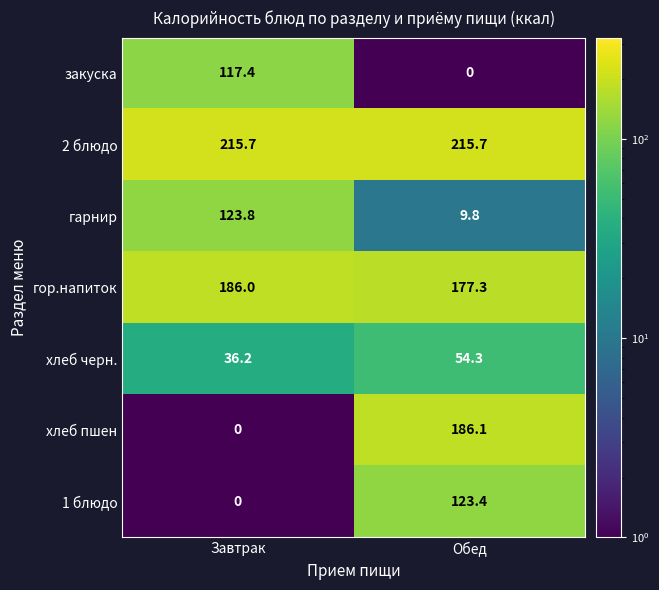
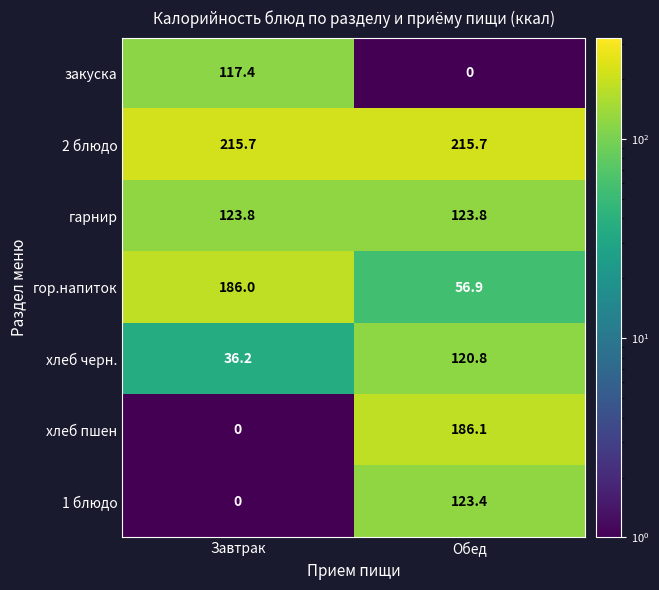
гарнир, Обед: 9.8 -> 123.8
гор.напиток, Обед: 177.3 -> 56.9
хлеб черн., Обед: 54.3 -> 120.8
